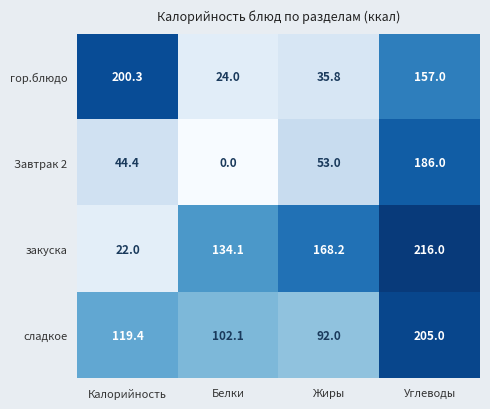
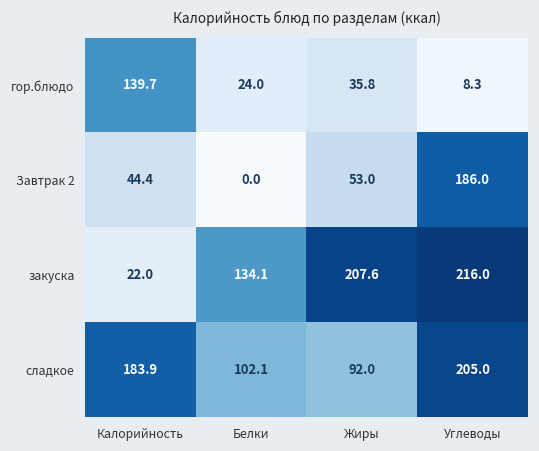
гор.блюдо, Калорийность: 200.3 -> 139.7
гор.блюдо, Углеводы: 157.0 -> 8.3
закуска, Жиры: 168.2 -> 207.6
сладкое, Калорийность: 119.4 -> 183.9
